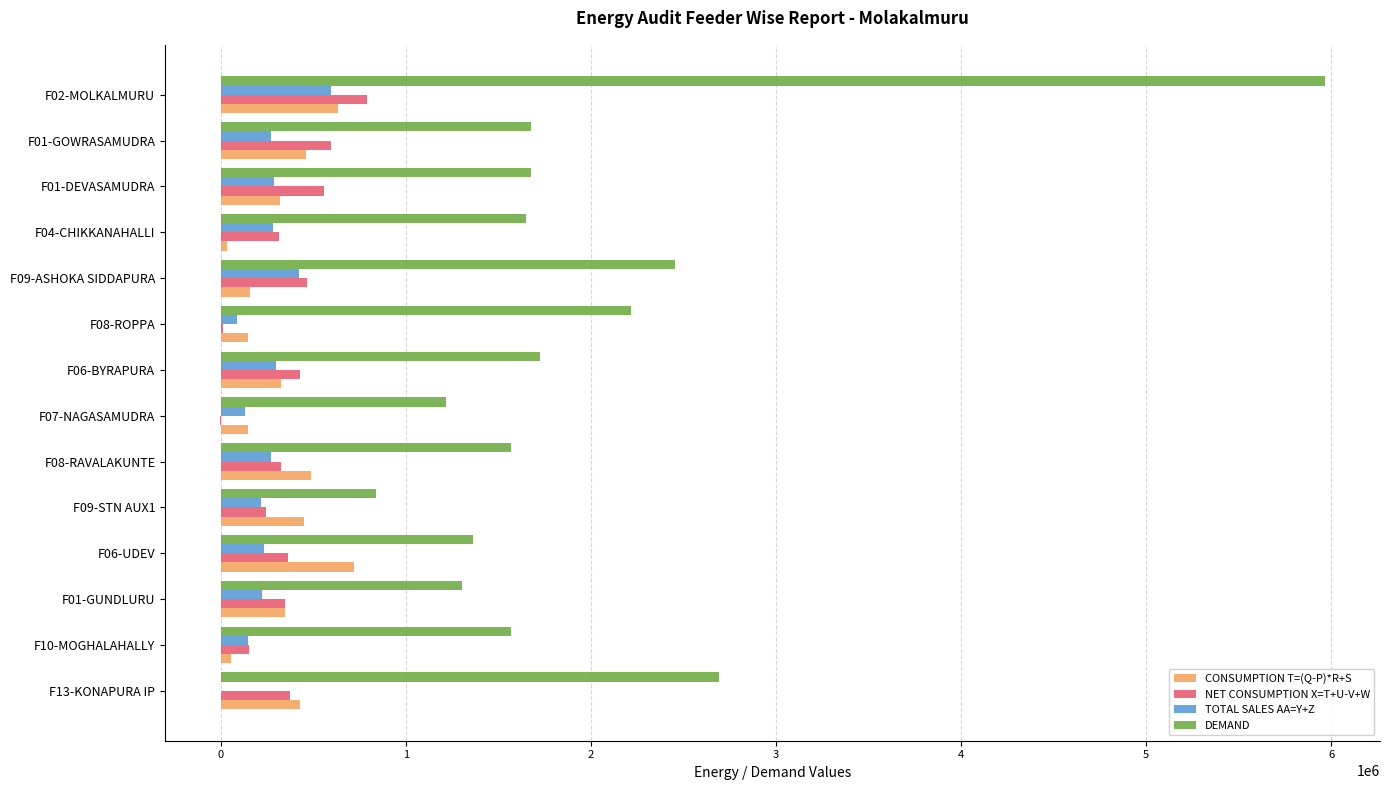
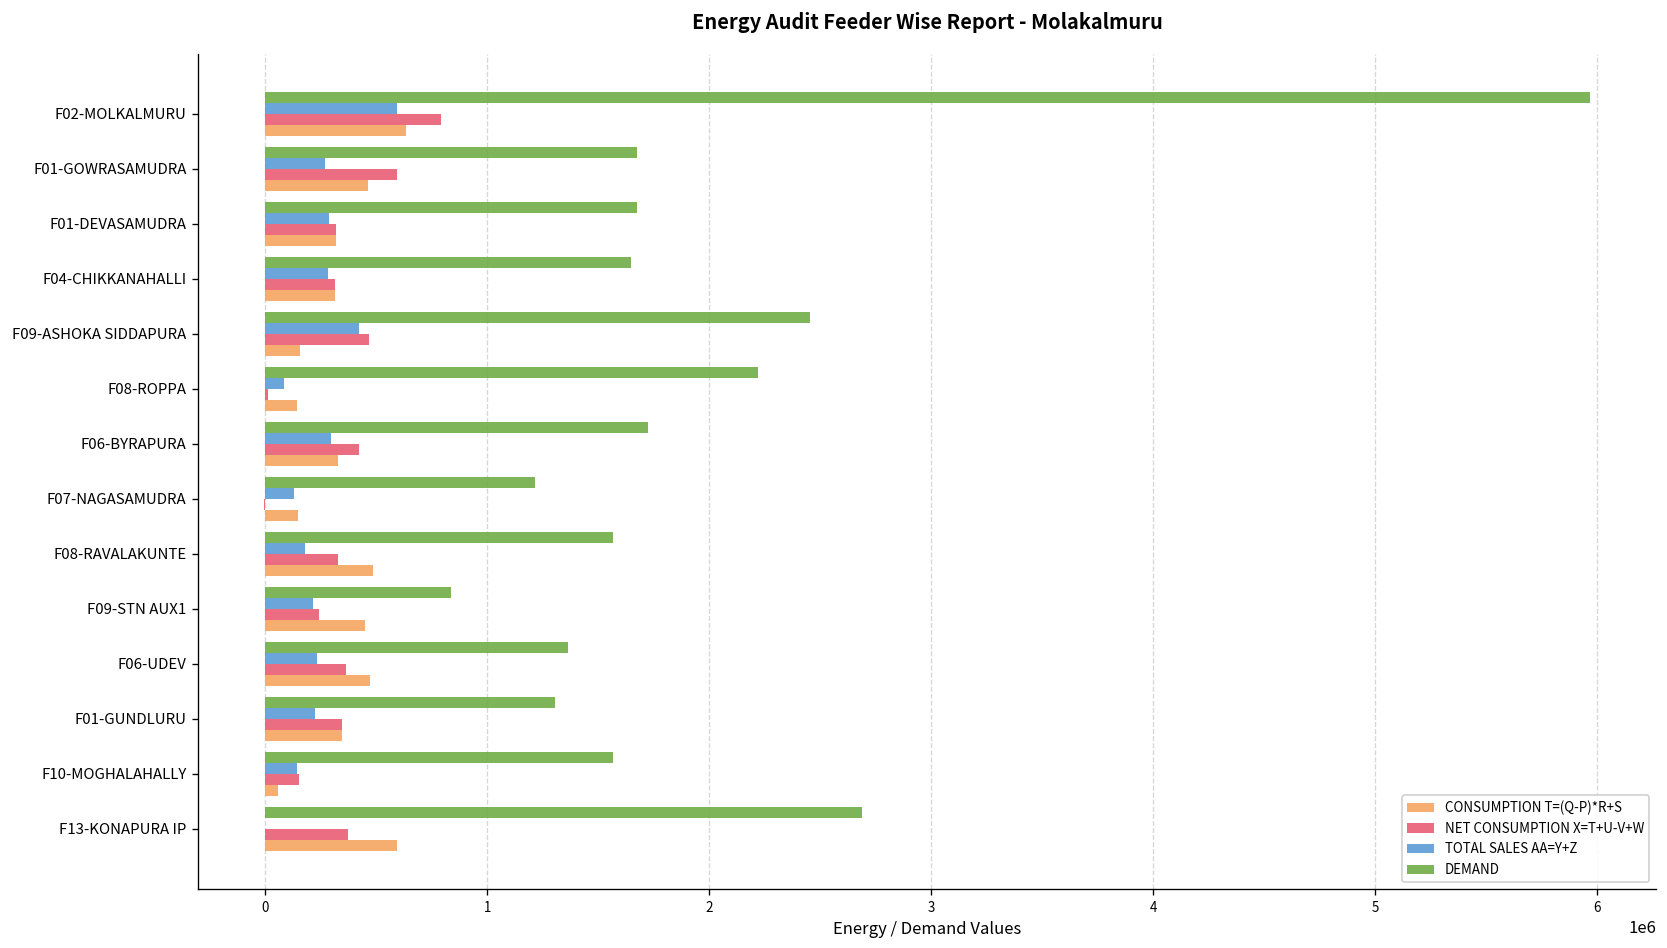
NET CONSUMPTION X=T+U-V+W, F01-DEVASAMUDRA: 560000 -> 320000
CONSUMPTION T=(Q-P)*R+S, F04-CHIKKANAHALLI: 30000 -> 310000
TOTAL SALES AA=Y+Z, F08-RAVALAKUNTE: 270000 -> 180000
CONSUMPTION T=(Q-P)*R+S, F06-UDEV: 720000 -> 470000
CONSUMPTION T=(Q-P)*R+S, F13-KONAPURA IP: 430000 -> 590000
